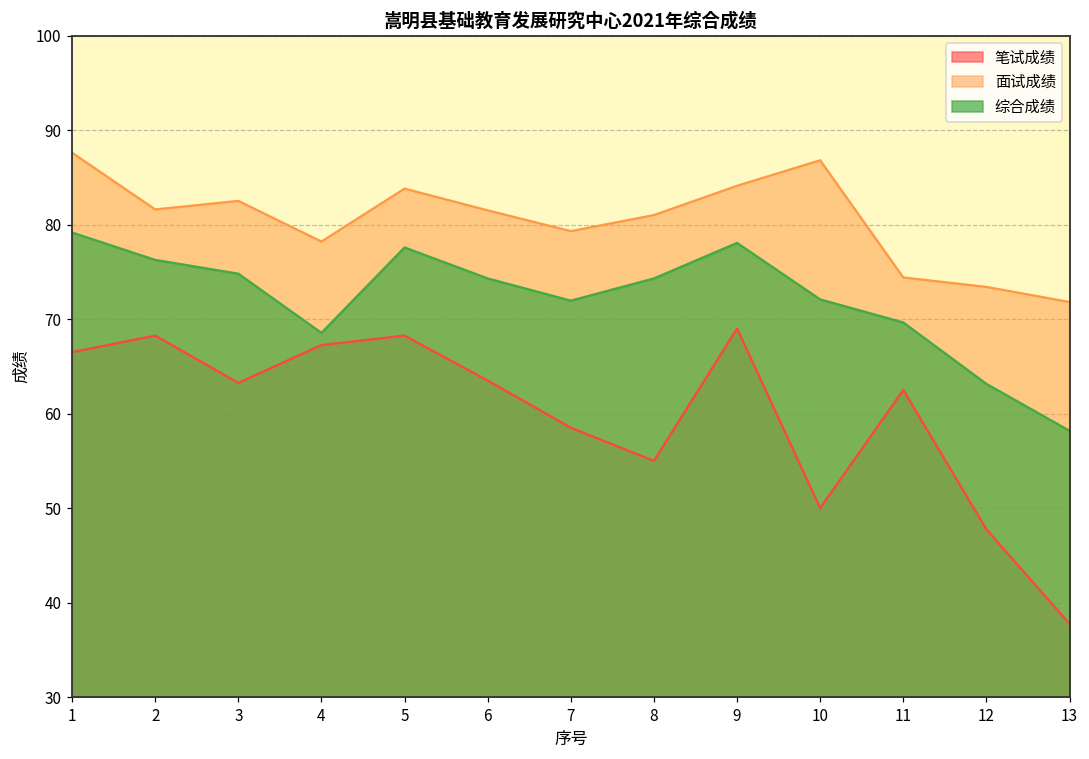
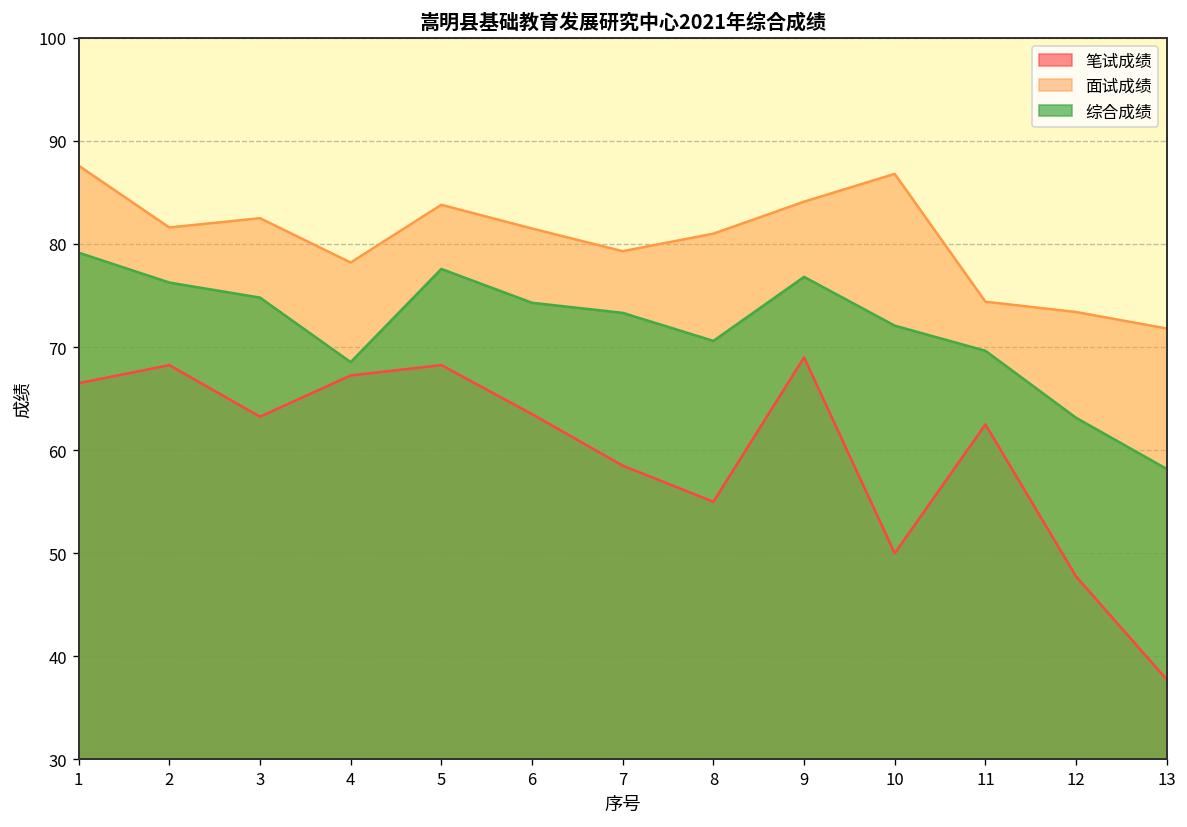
综合成绩, 7: 72 -> 73
综合成绩, 8: 74 -> 71
综合成绩, 9: 78 -> 77
